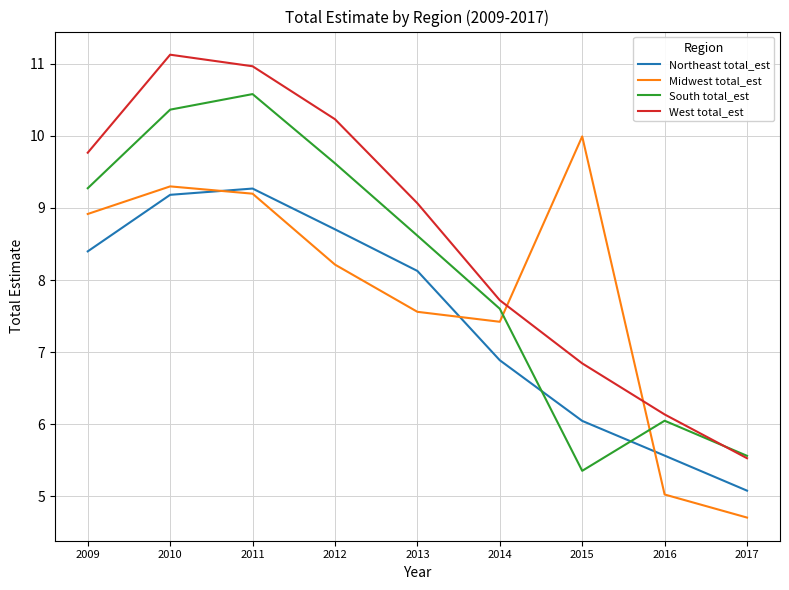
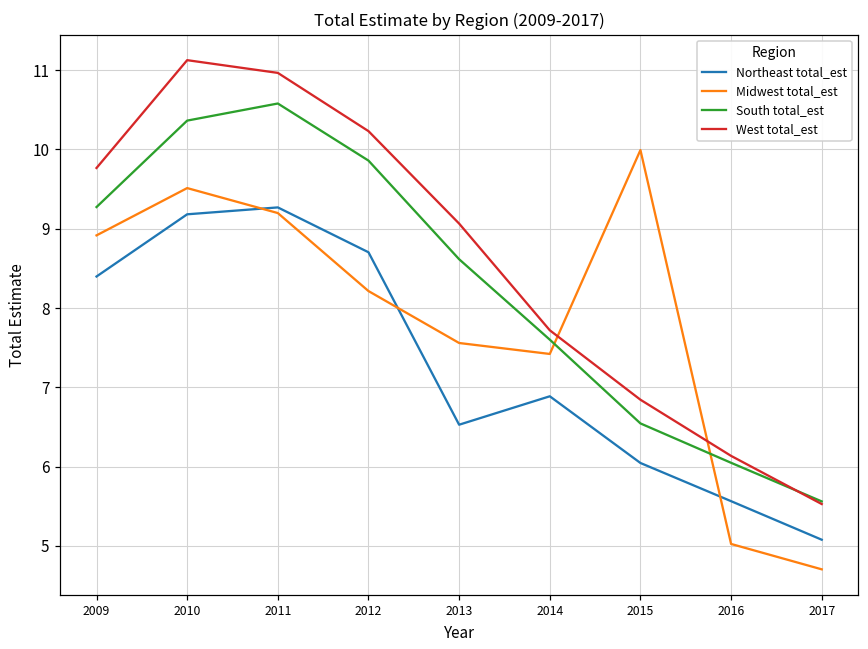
Midwest total_est, 2010: 9.3 -> 9.5
South total_est, 2012: 9.6 -> 9.9
Northeast total_est, 2013: 8.1 -> 6.5
South total_est, 2015: 5.4 -> 6.5
